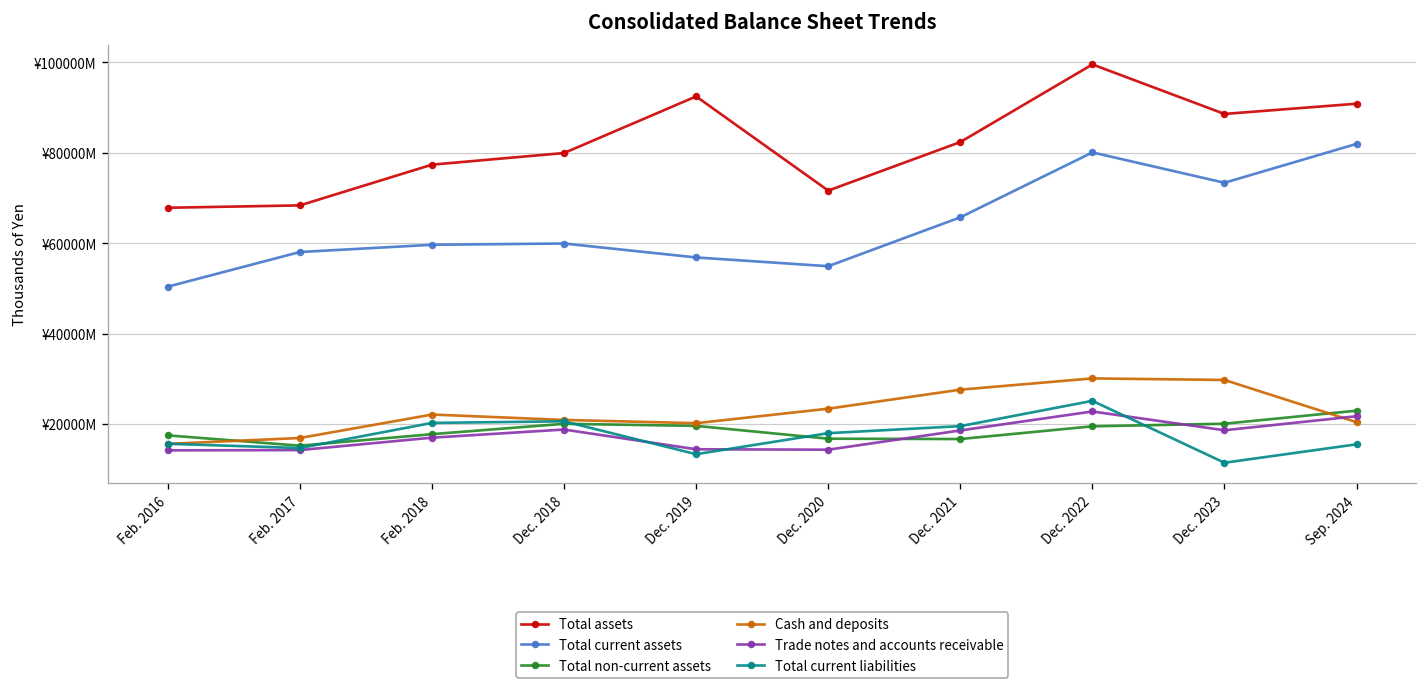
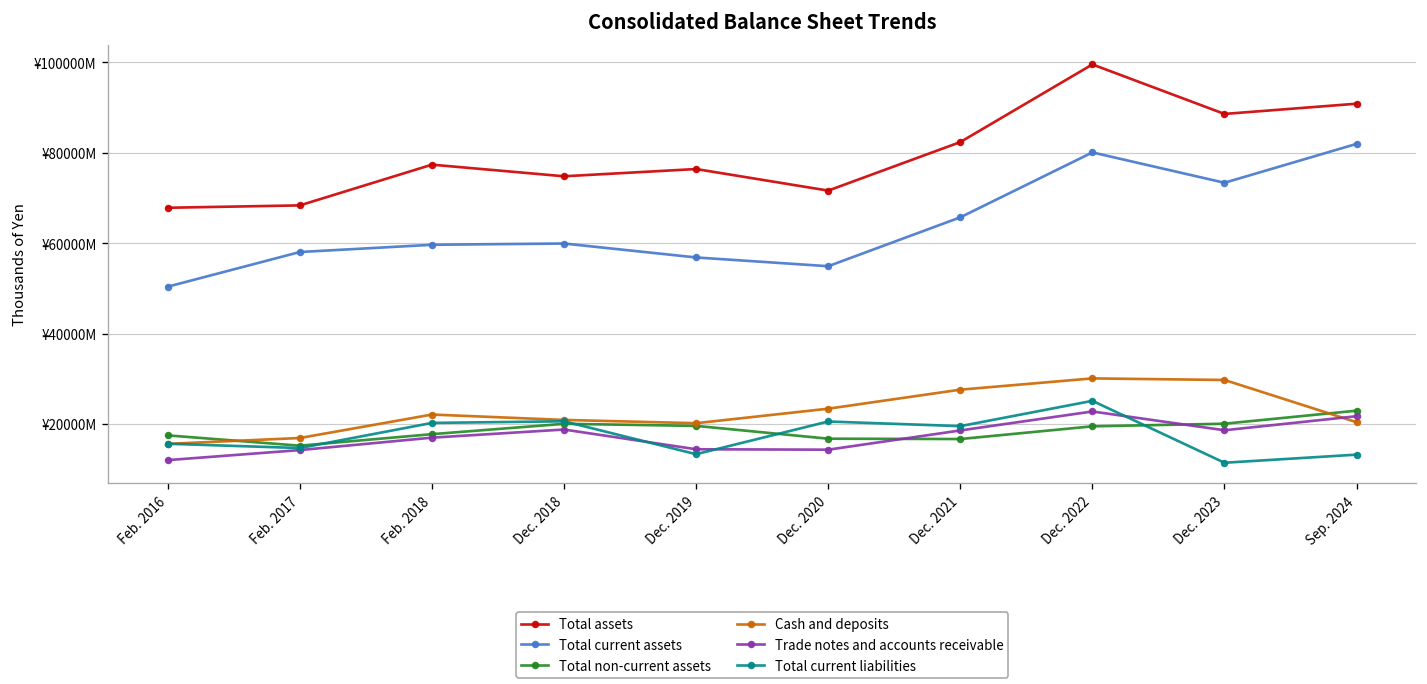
Trade notes and accounts receivable, Feb. 2016: ¥14000000000 -> ¥12000000000
Total assets, Dec. 2018: ¥80000000000 -> ¥75000000000
Total assets, Dec. 2019: ¥92000000000 -> ¥76000000000
Total current liabilities, Dec. 2020: ¥18000000000 -> ¥21000000000
Total current liabilities, Sep. 2024: ¥15000000000 -> ¥13000000000
